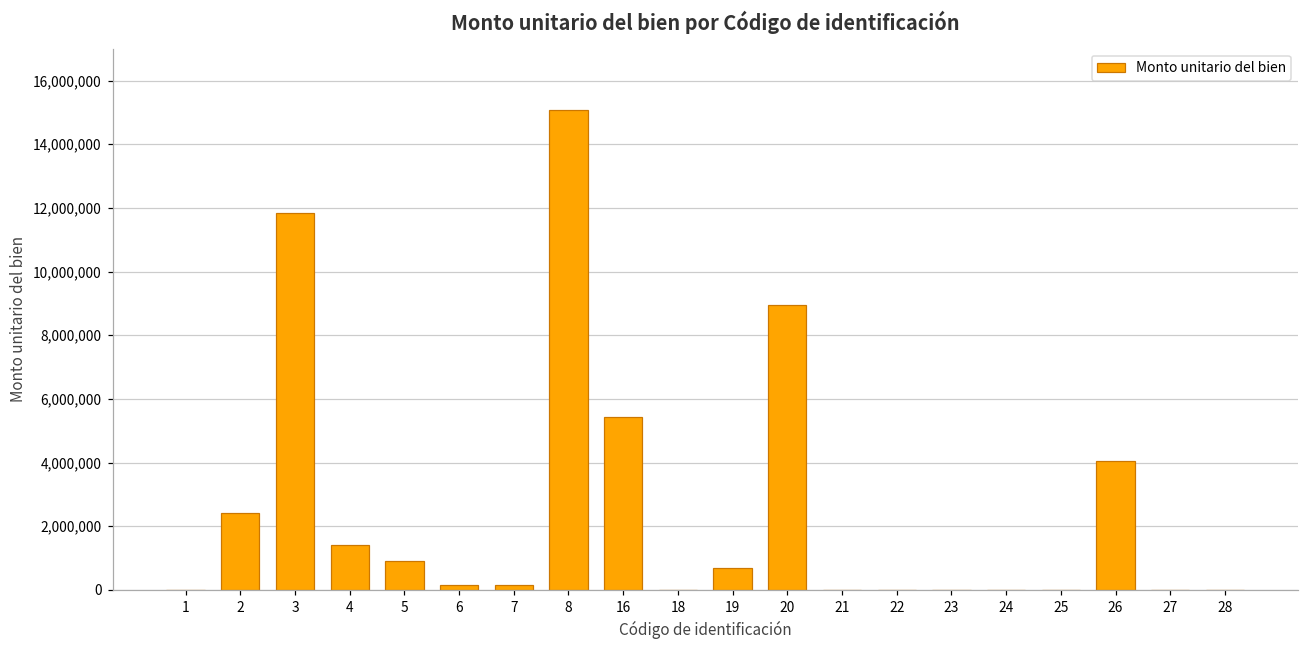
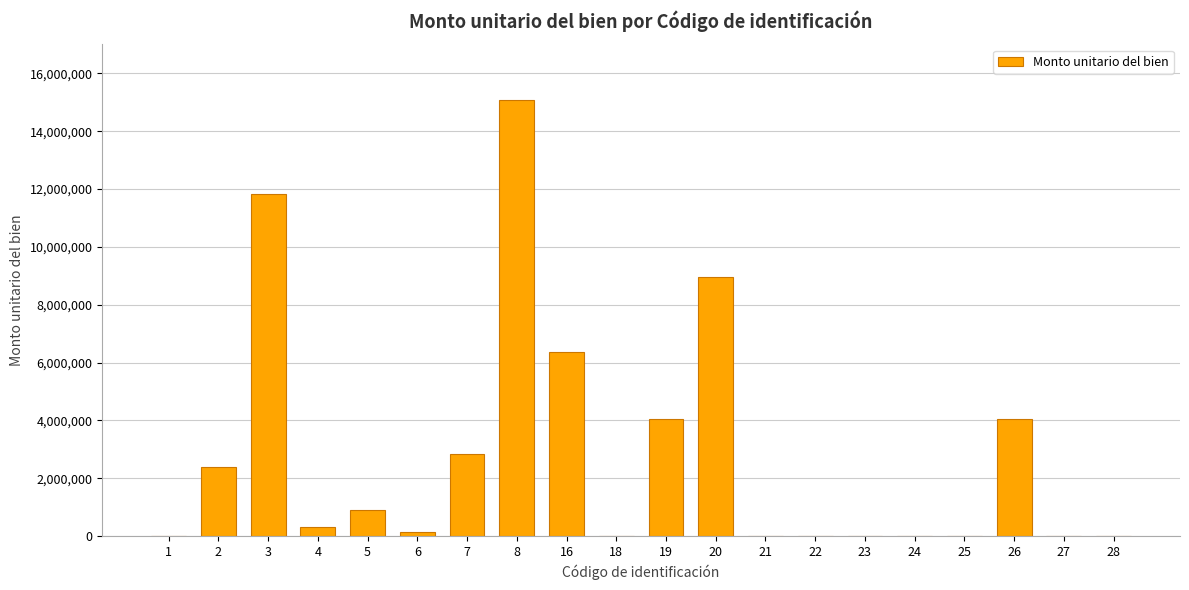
4: 1,400,000 -> 300,000
7: 100,000 -> 2,900,000
16: 5,400,000 -> 6,400,000
19: 700,000 -> 4,000,000
